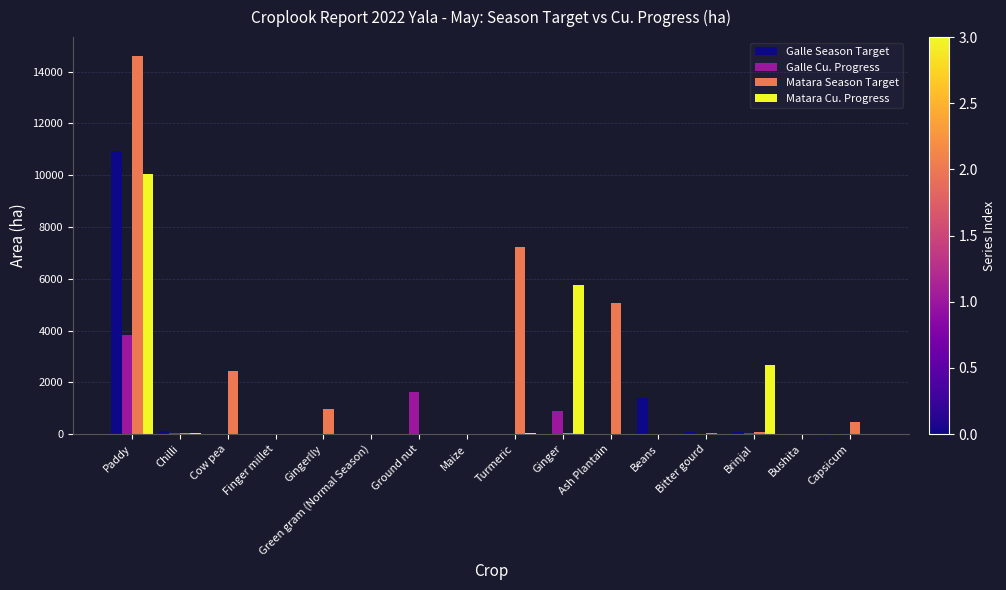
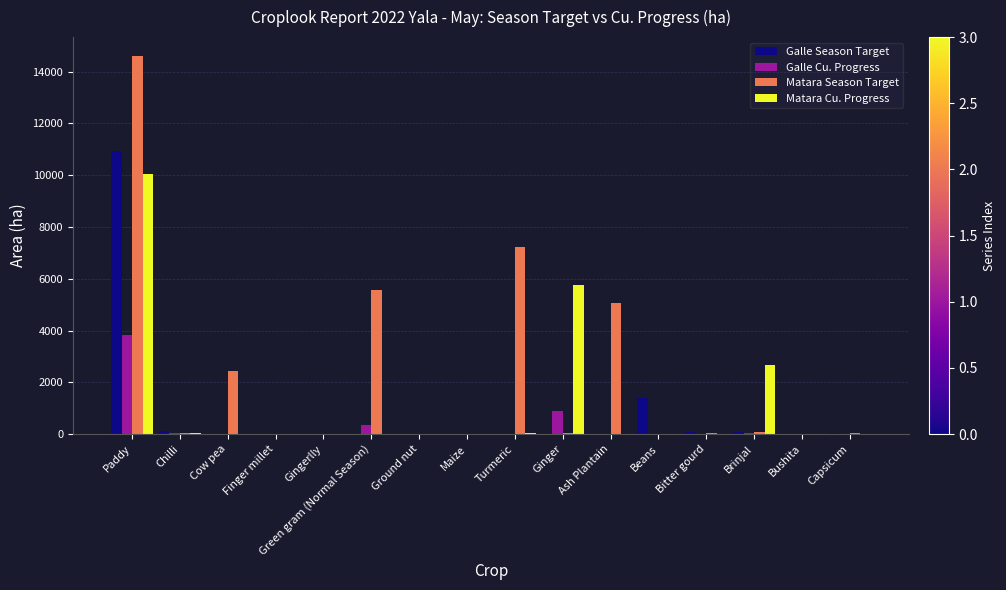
Matara Season Target, Gingerlly: 1000 -> 0
Galle Cu. Progress, Green gram (Normal Season): 0 -> 300
Matara Season Target, Green gram (Normal Season): 0 -> 5600
Galle Cu. Progress, Ground nut: 1600 -> 0
Matara Season Target, Capsicum: 500 -> 0
